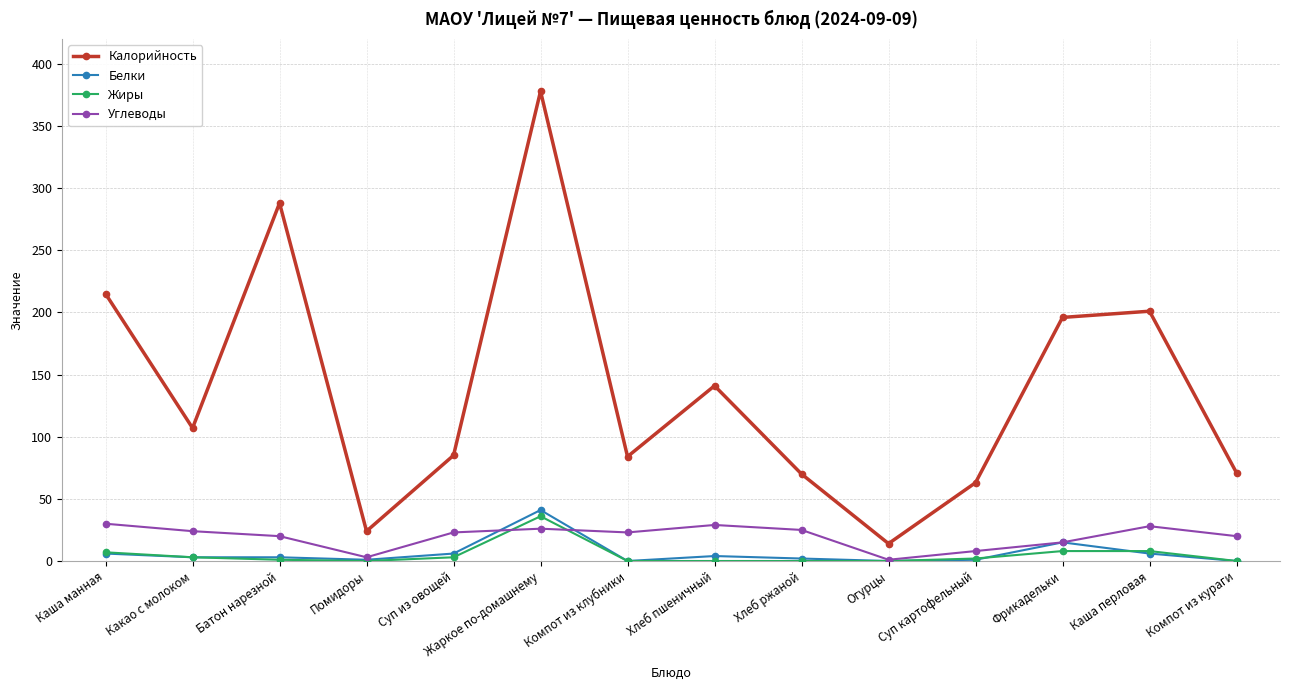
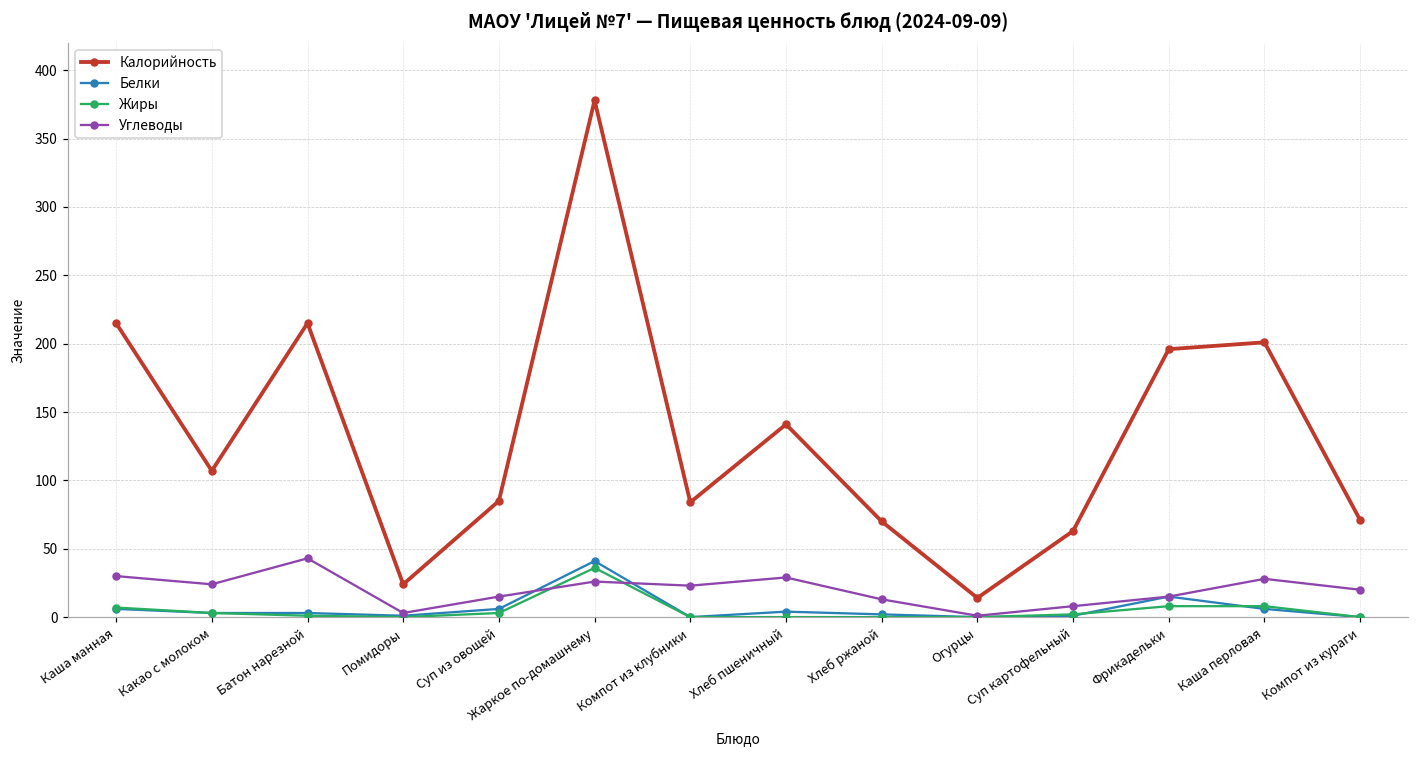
Калорийность, Батон нарезной: 288 -> 215
Углеводы, Батон нарезной: 20 -> 43
Углеводы, Суп из овощей: 23 -> 15
Углеводы, Хлеб ржаной: 25 -> 13
